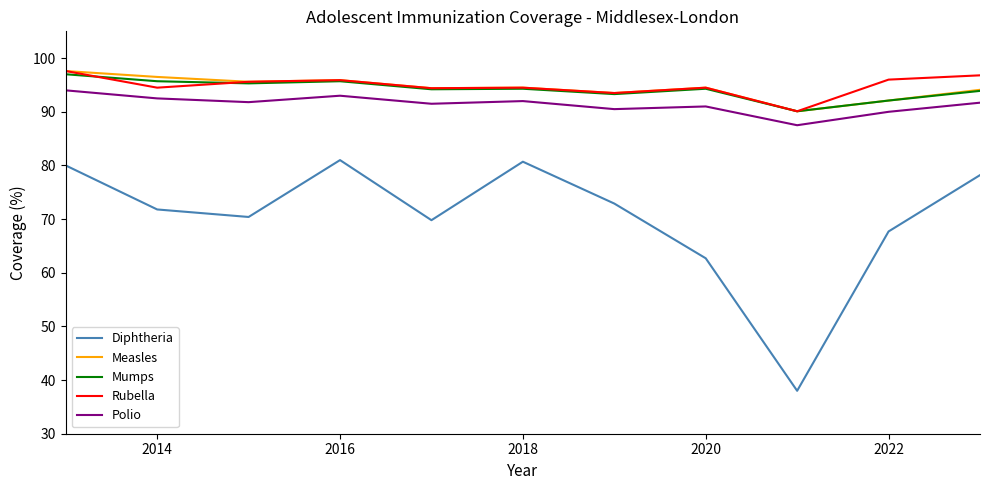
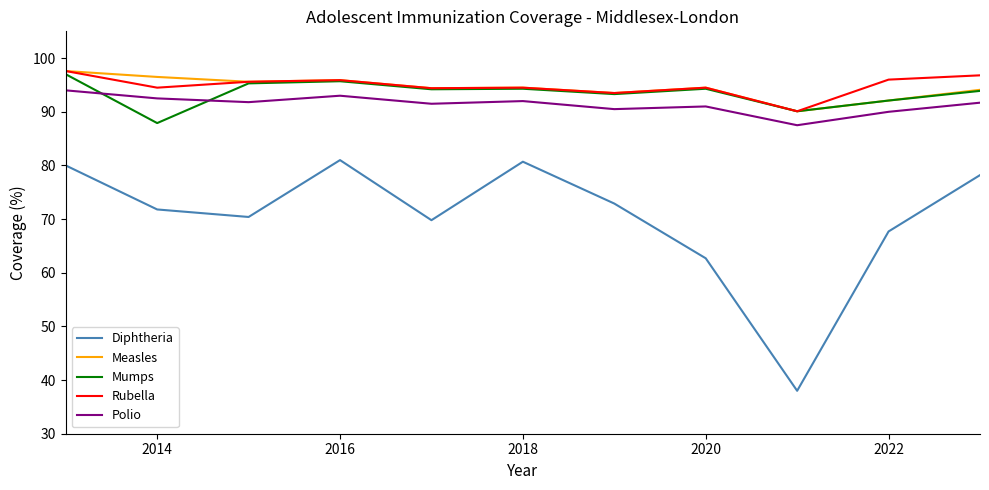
Mumps, 2014: 96 -> 88
